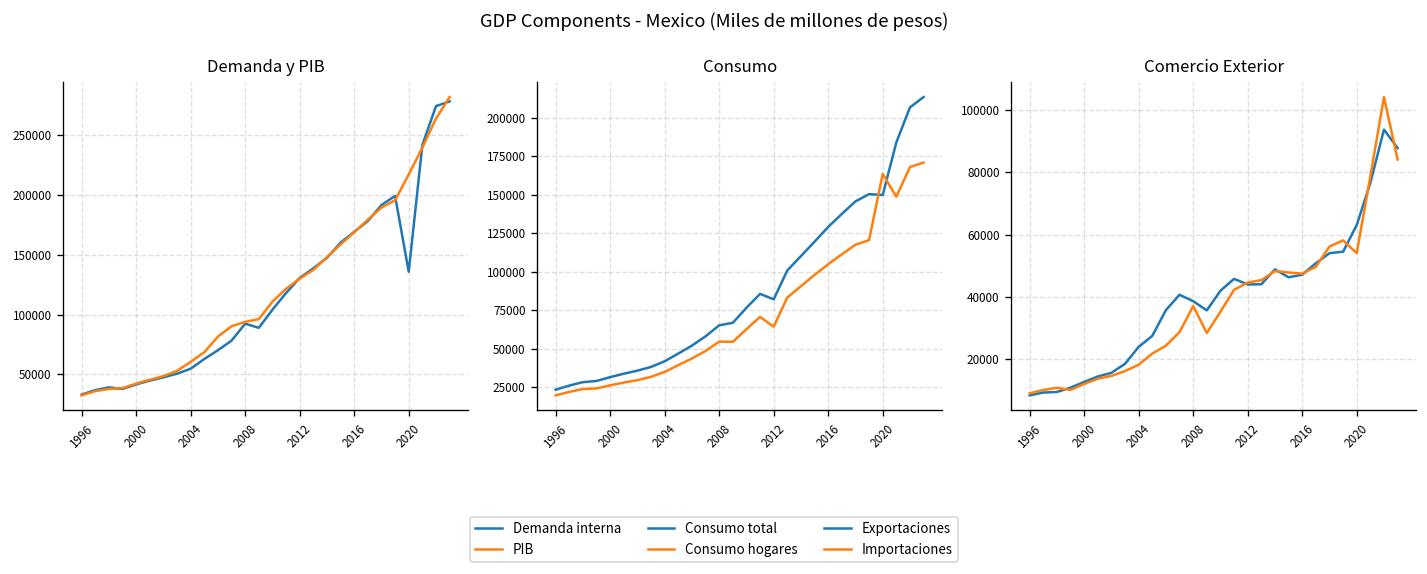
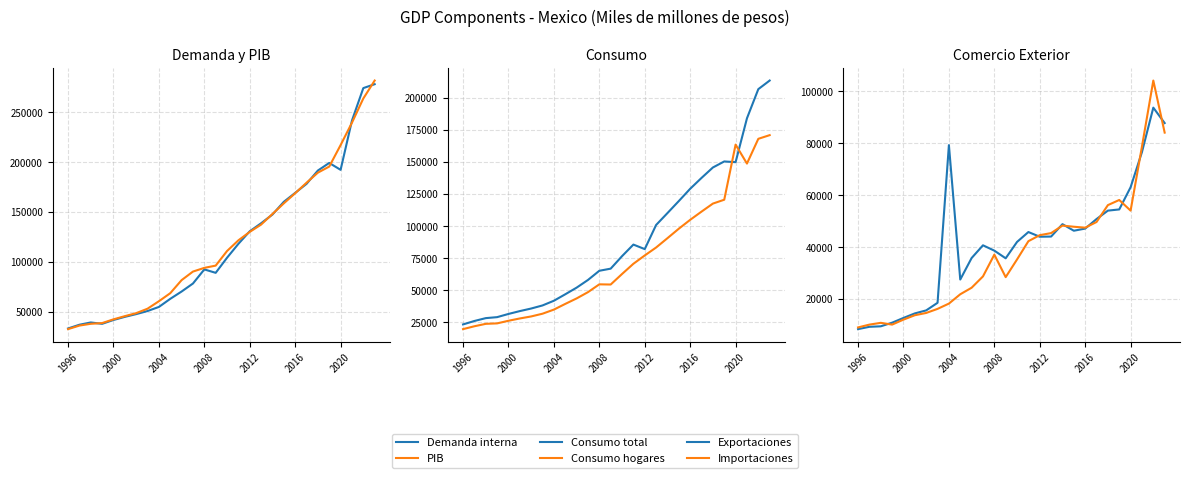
Demanda y PIB, Demanda interna, 2020: 140000 -> 190000
Consumo, Consumo hogares, 2012: 64000 -> 77000
Comercio Exterior, Exportaciones, 2004: 24000 -> 79000
